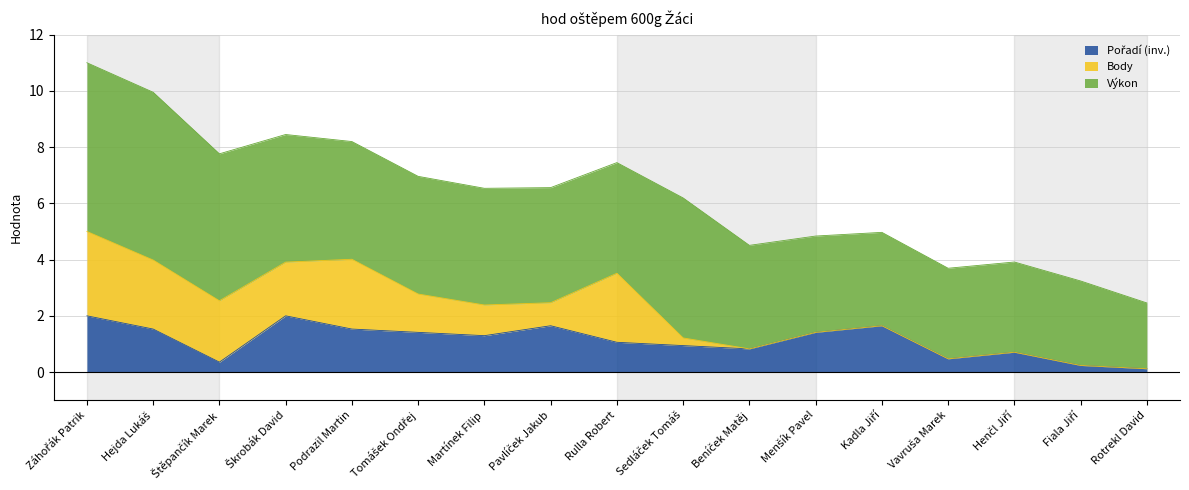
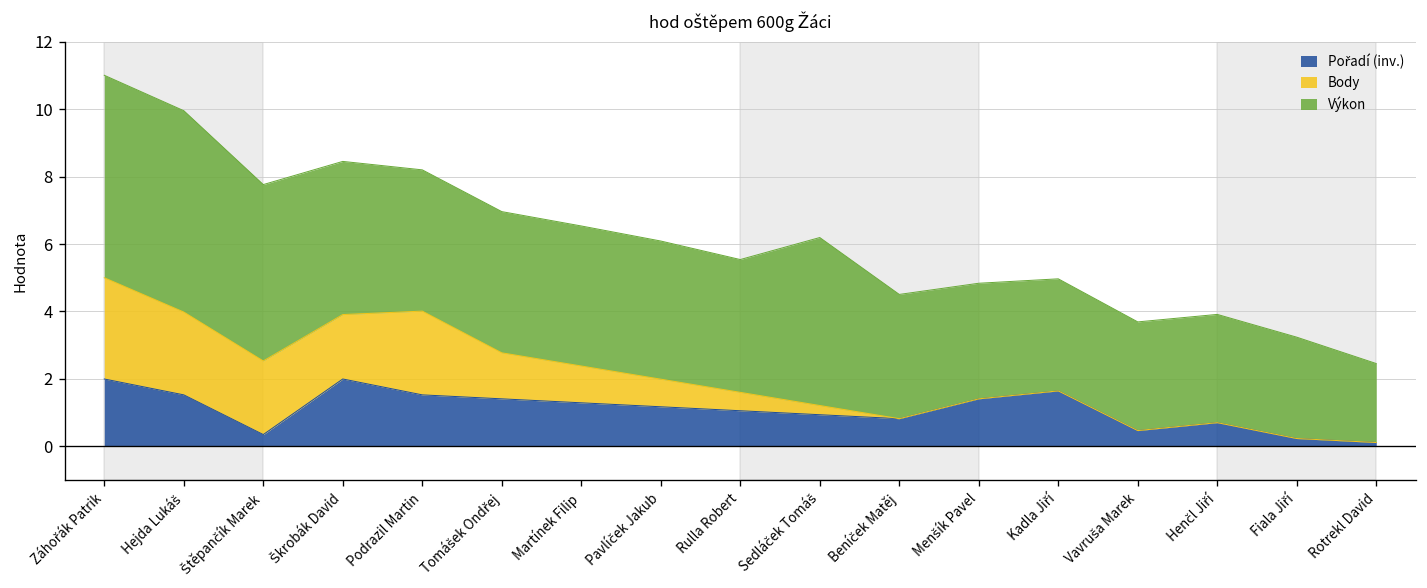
Pořadí (inv.), Pavlíček Jakub: 1.6 -> 1.2
Body, Rulla Robert: 2.5 -> 0.5
